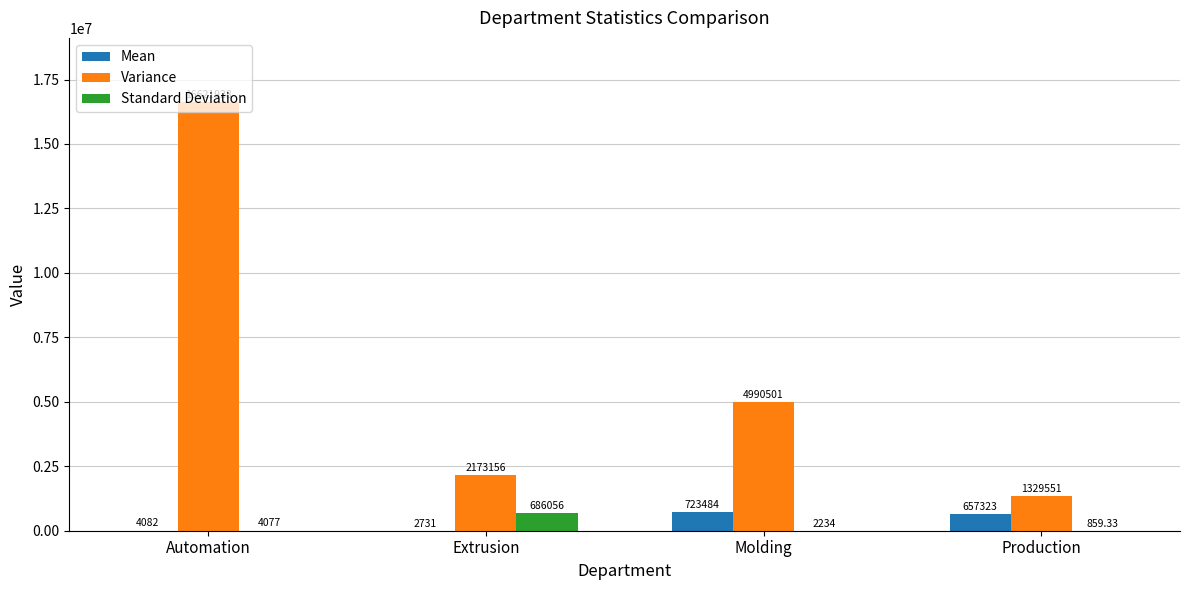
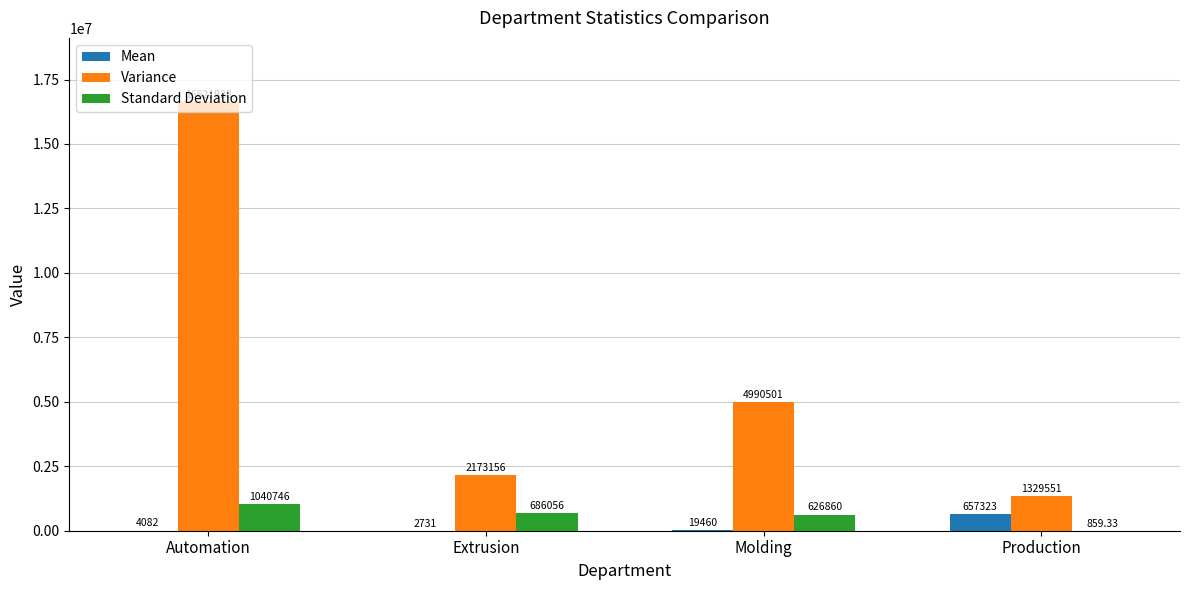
Standard Deviation, Automation: 4077 -> 1040746
Mean, Molding: 723484 -> 19460
Standard Deviation, Molding: 2234 -> 626860
